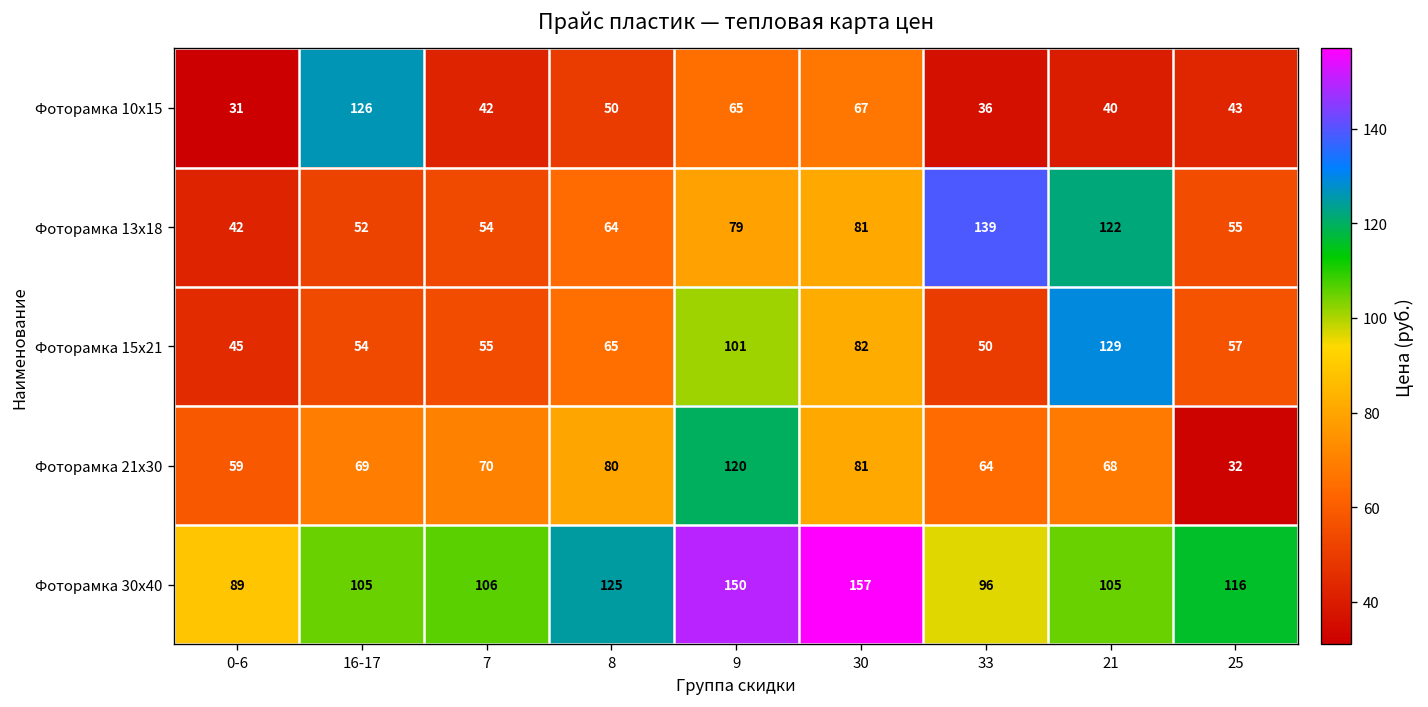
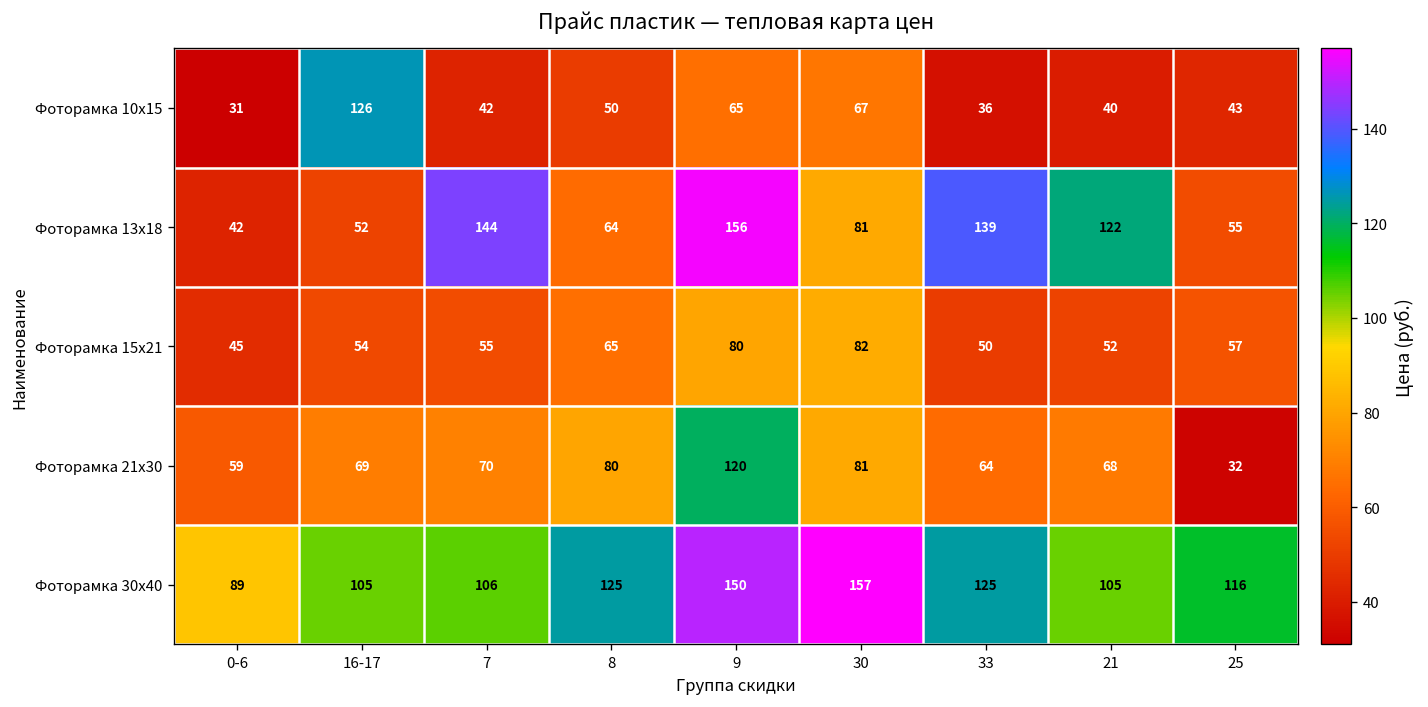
Фоторамка 13х18, 7: 54 -> 144
Фоторамка 13х18, 9: 79 -> 156
Фоторамка 15х21, 9: 101 -> 80
Фоторамка 15х21, 21: 129 -> 52
Фоторамка 30х40, 33: 96 -> 125
